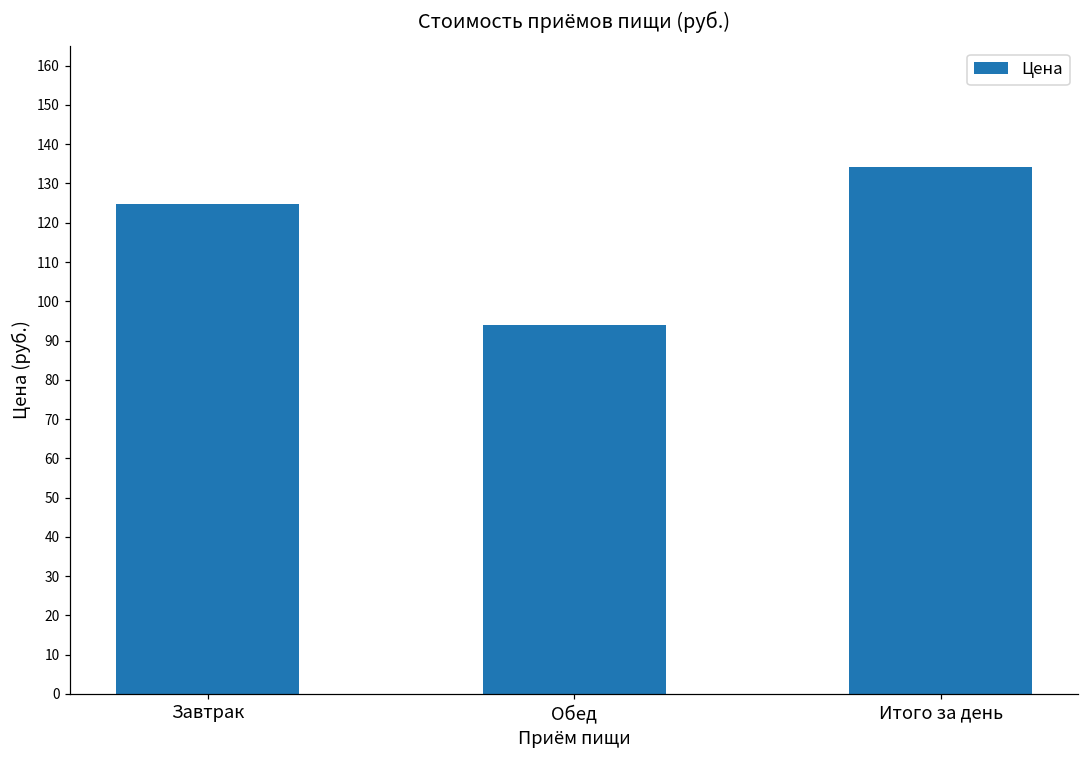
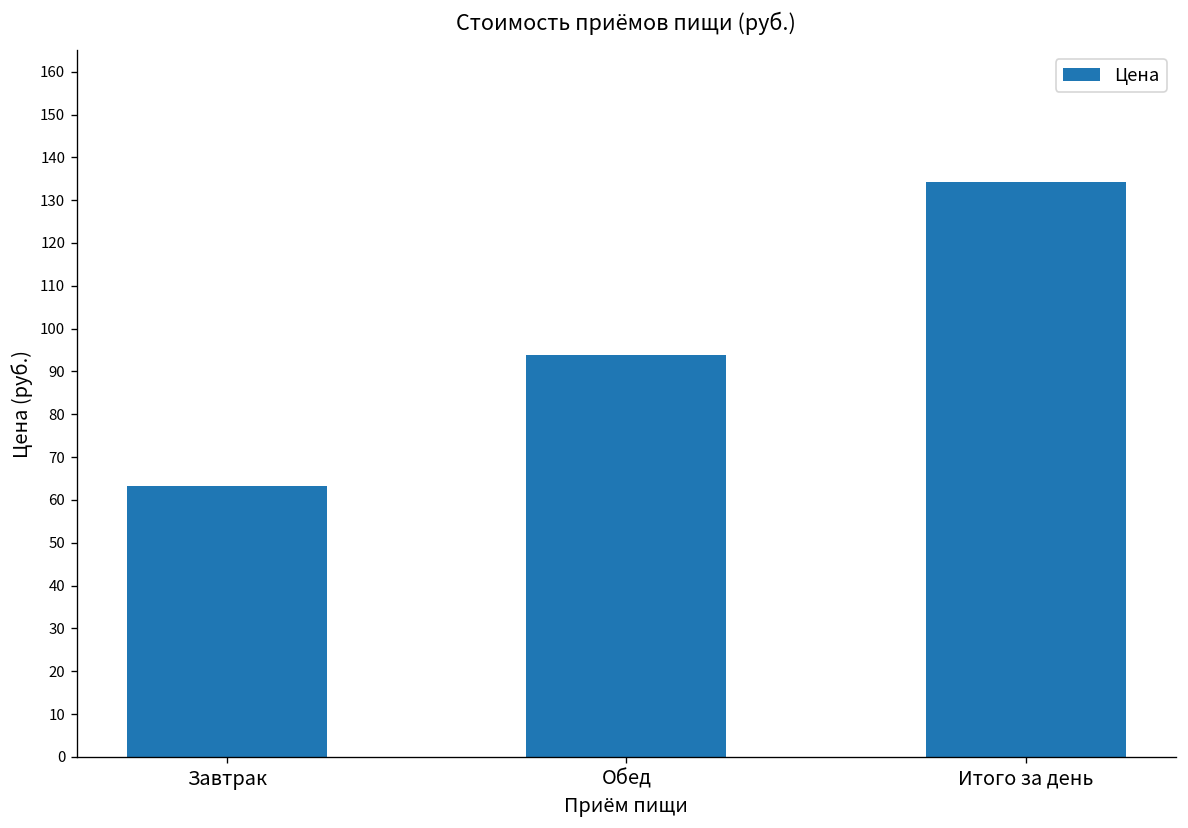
Завтрак: 125 -> 63
